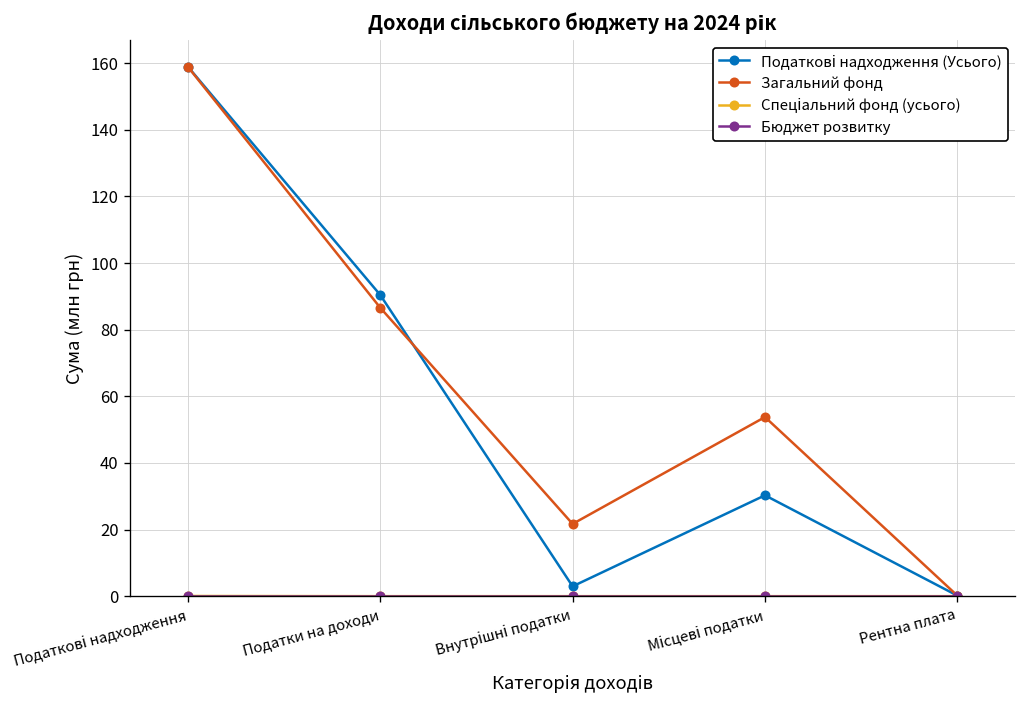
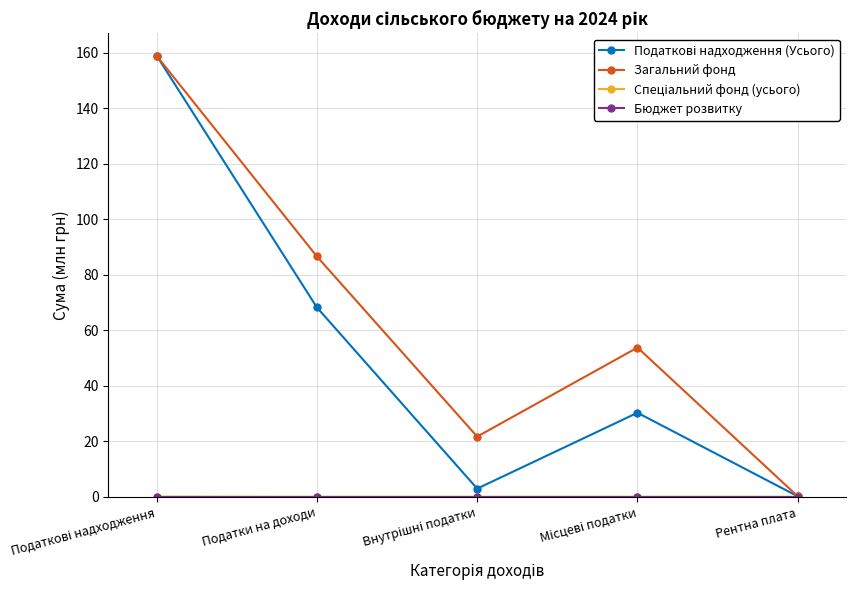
Податкові надходження (Усього), Податки на доходи: 90 -> 68
